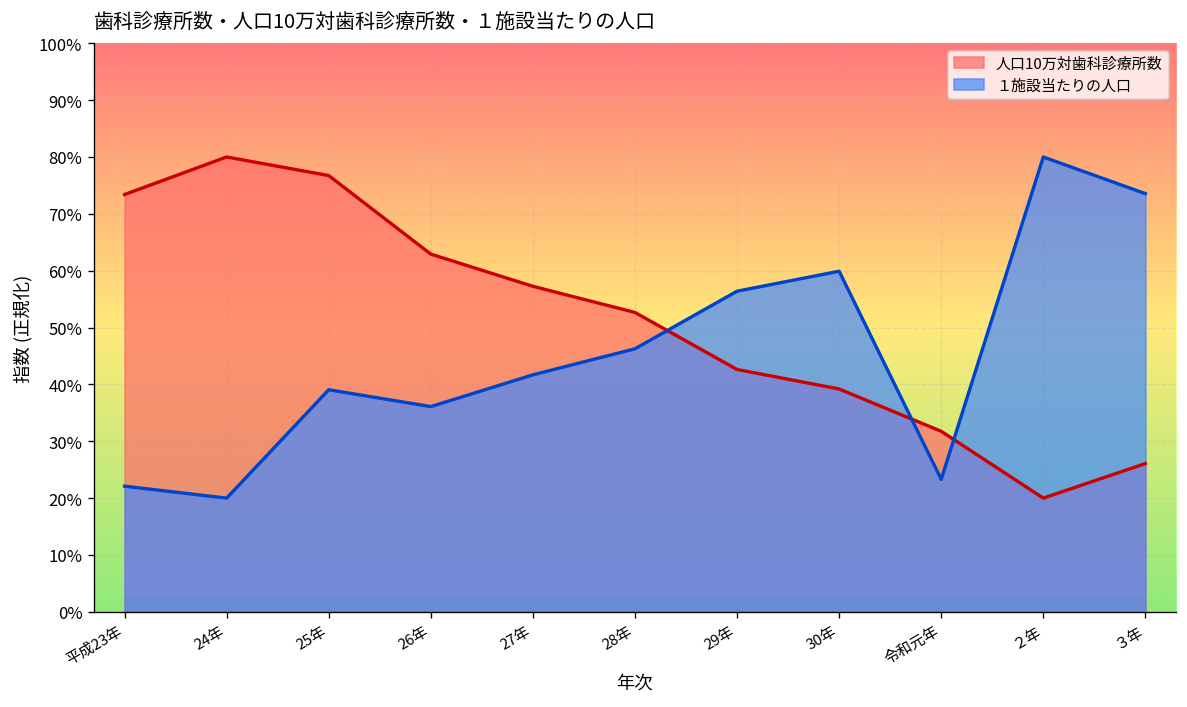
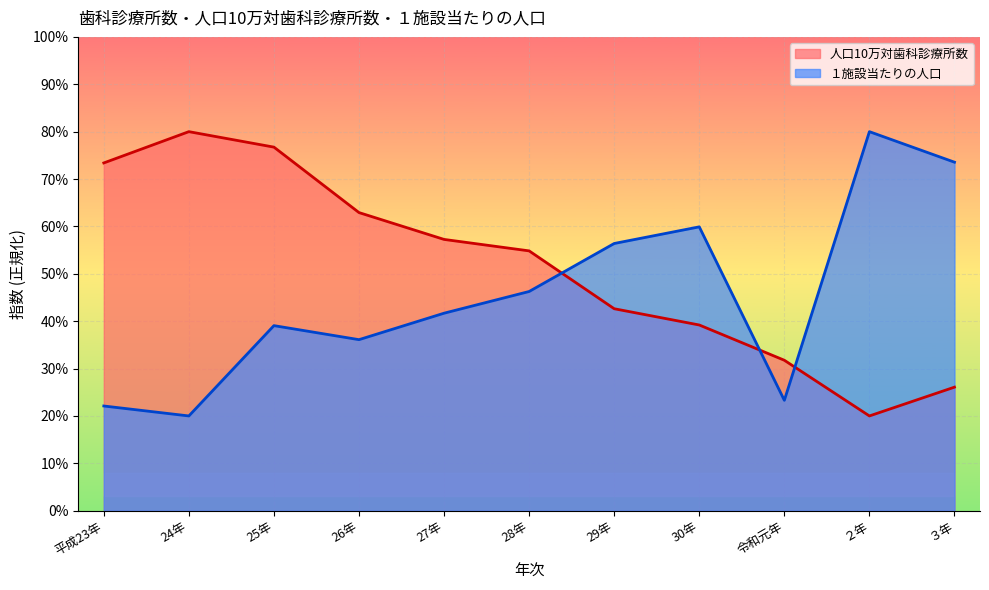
人口10万対歯科診療所数, 28年: 53% -> 55%
